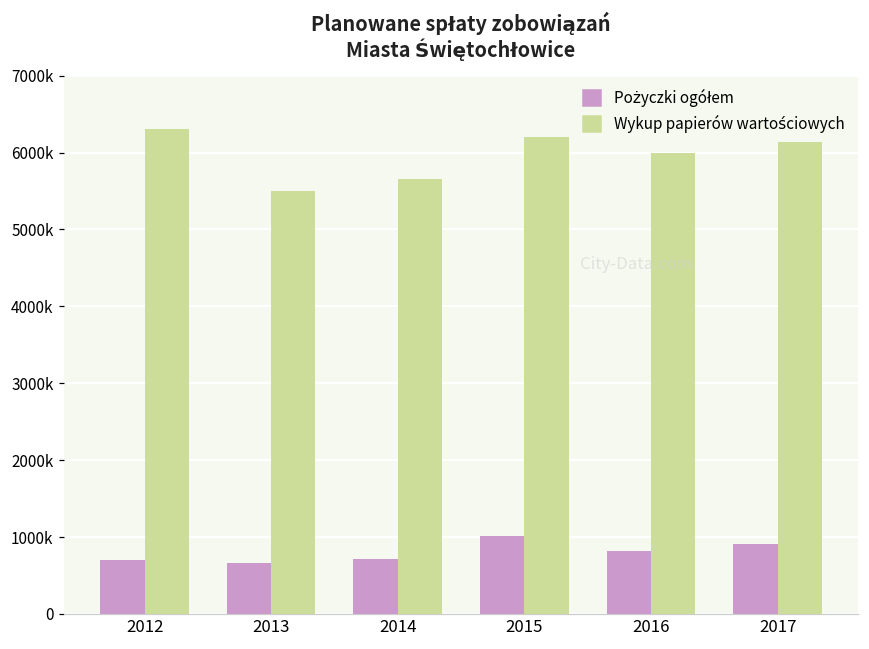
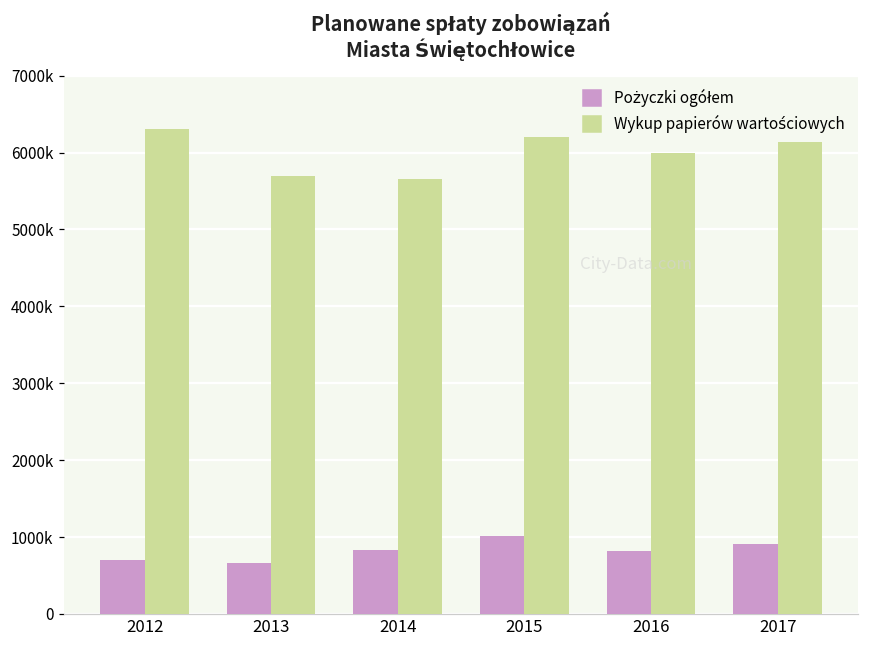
Wykup papierów wartościowych, 2013: 5500000 -> 5700000
Pożyczki ogółem, 2014: 700000 -> 800000
